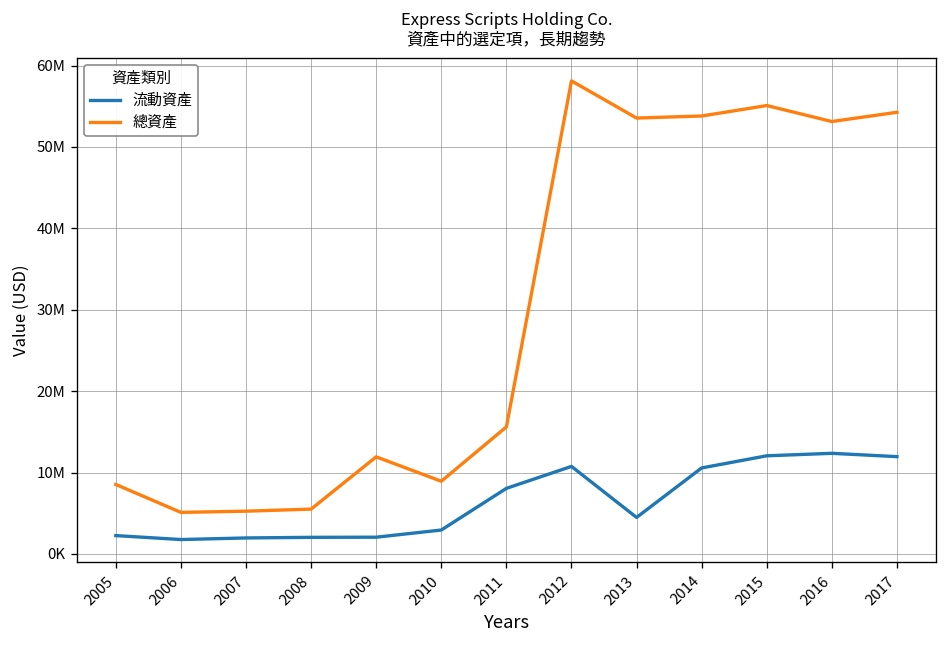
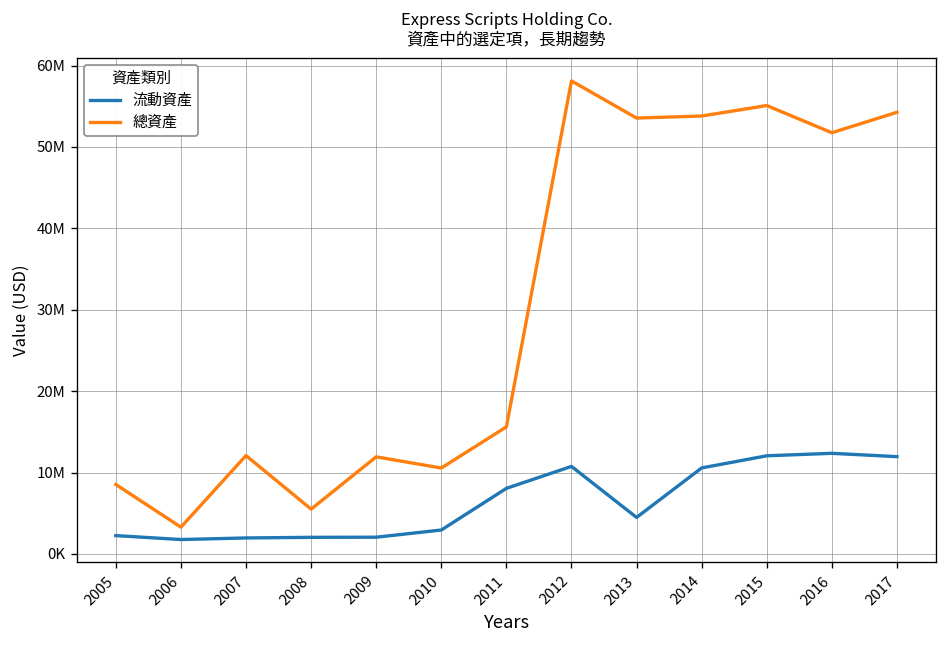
總資產, 2006: 5000000 -> 3000000
總資產, 2007: 5000000 -> 12000000
總資產, 2010: 9000000 -> 11000000
總資產, 2016: 53000000 -> 52000000
